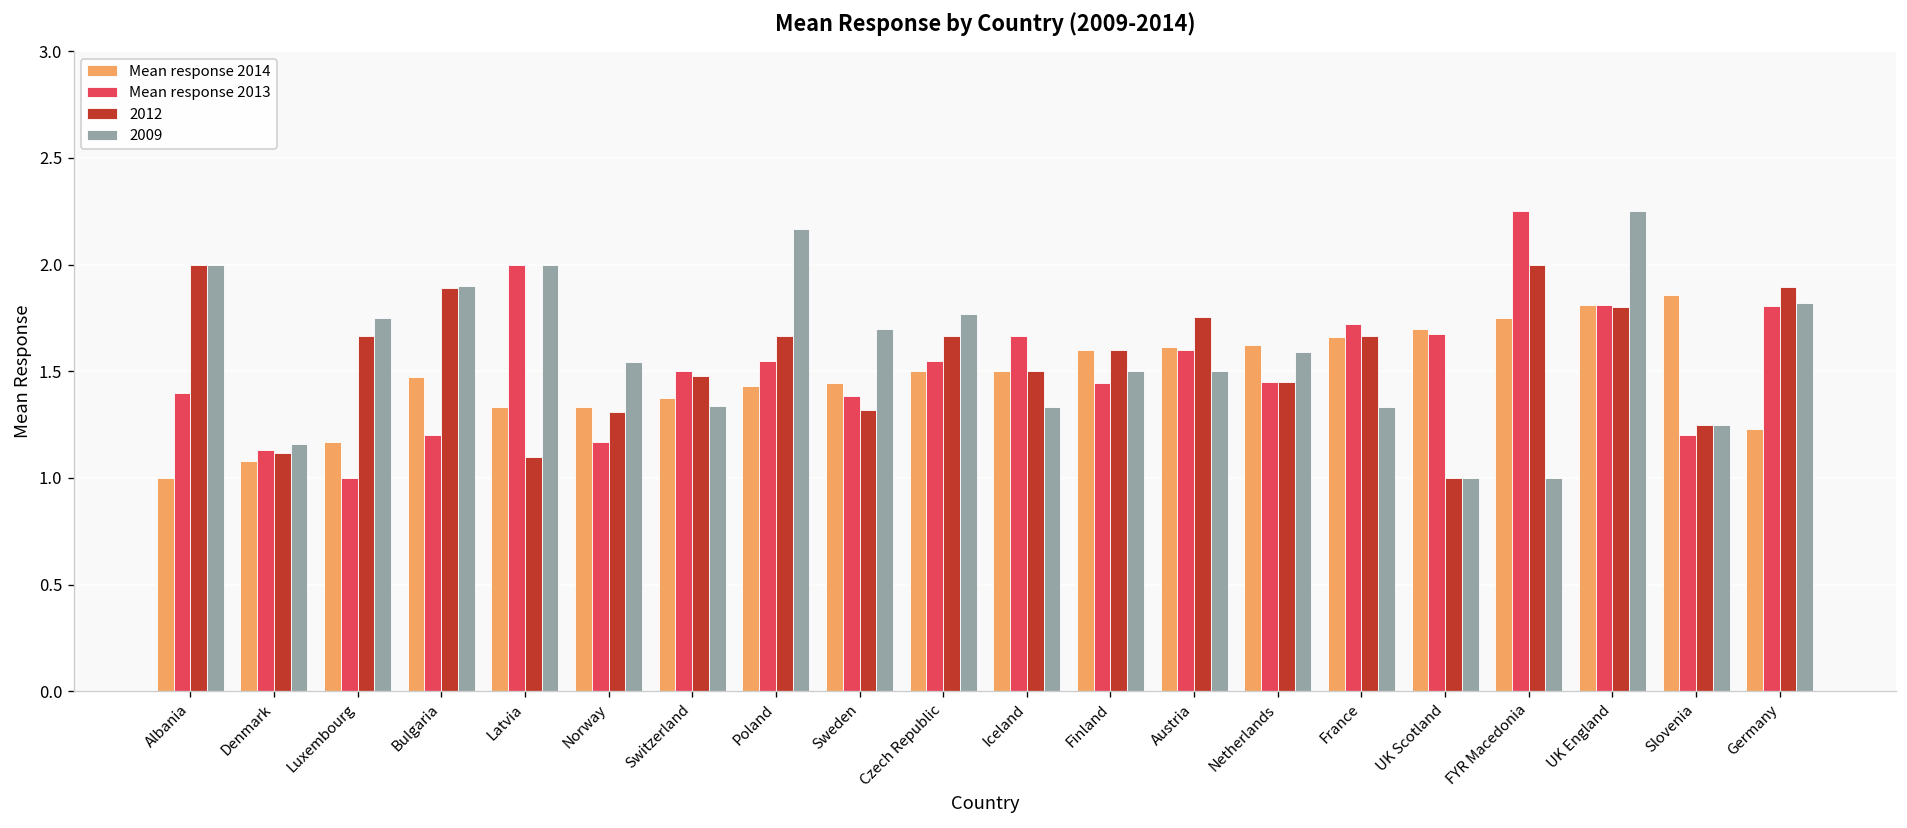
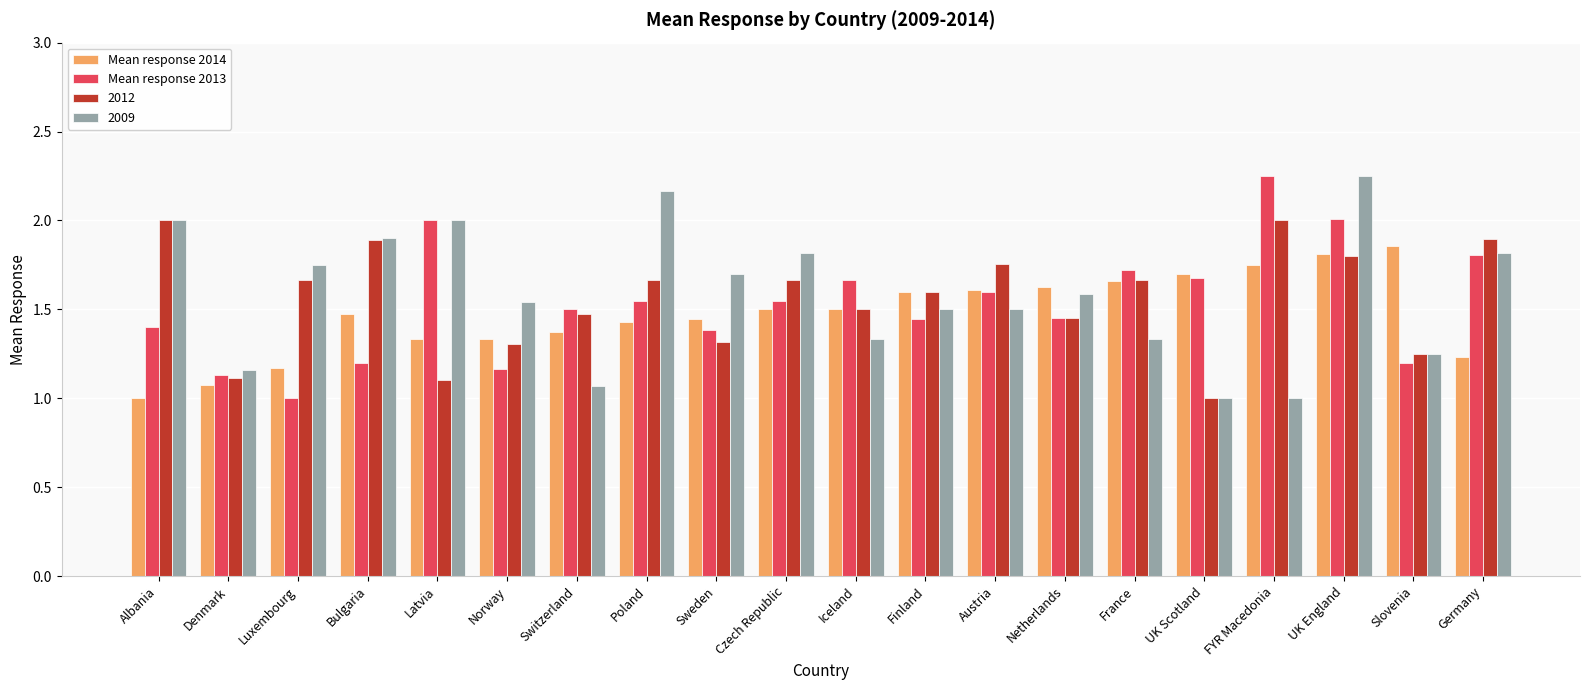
2009, Switzerland: 1.34 -> 1.07
2009, Czech Republic: 1.77 -> 1.82
Mean response 2013, UK England: 1.81 -> 2.01
